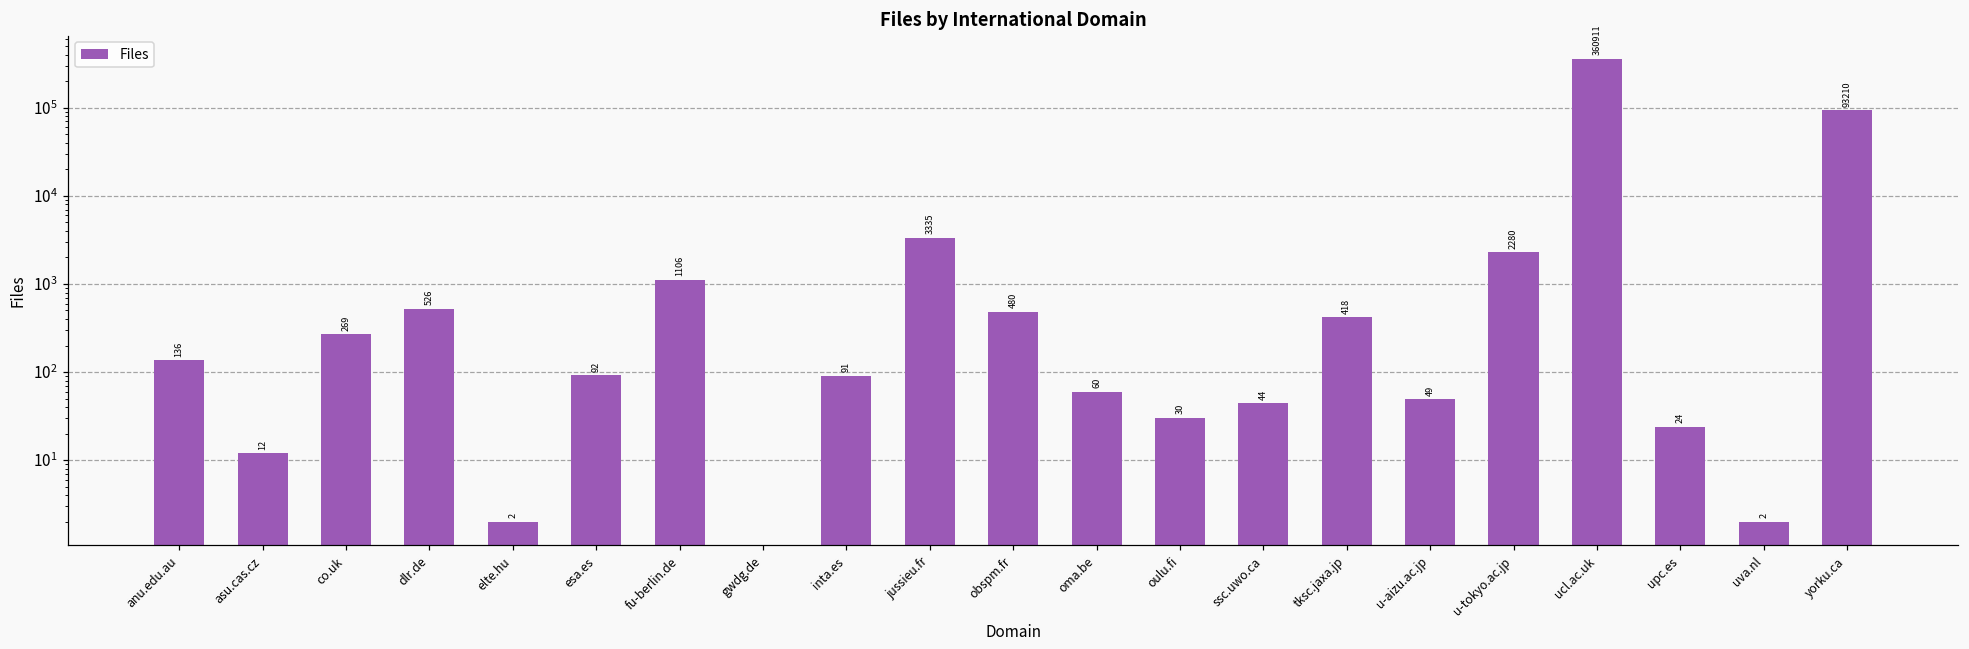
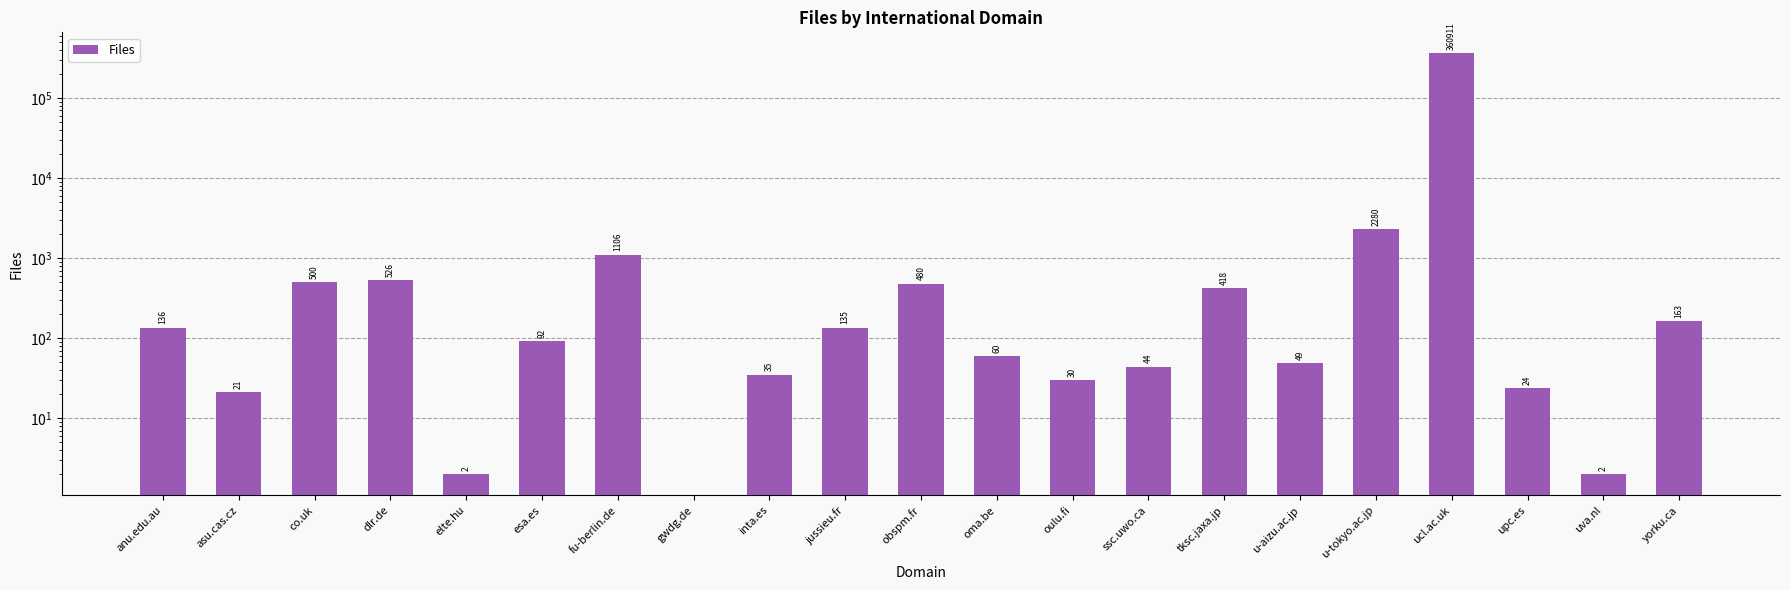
asu.cas.cz: 12 -> 21
co.uk: 269 -> 500
inta.es: 91 -> 35
jussieu.fr: 3335 -> 135
yorku.ca: 93210 -> 163
